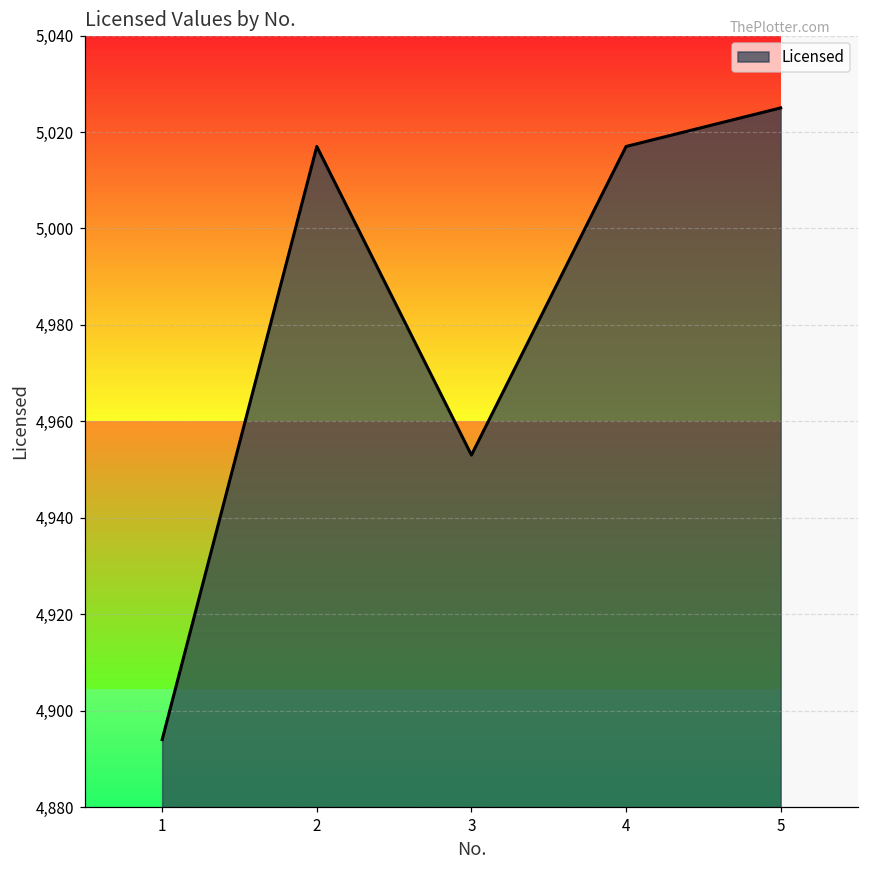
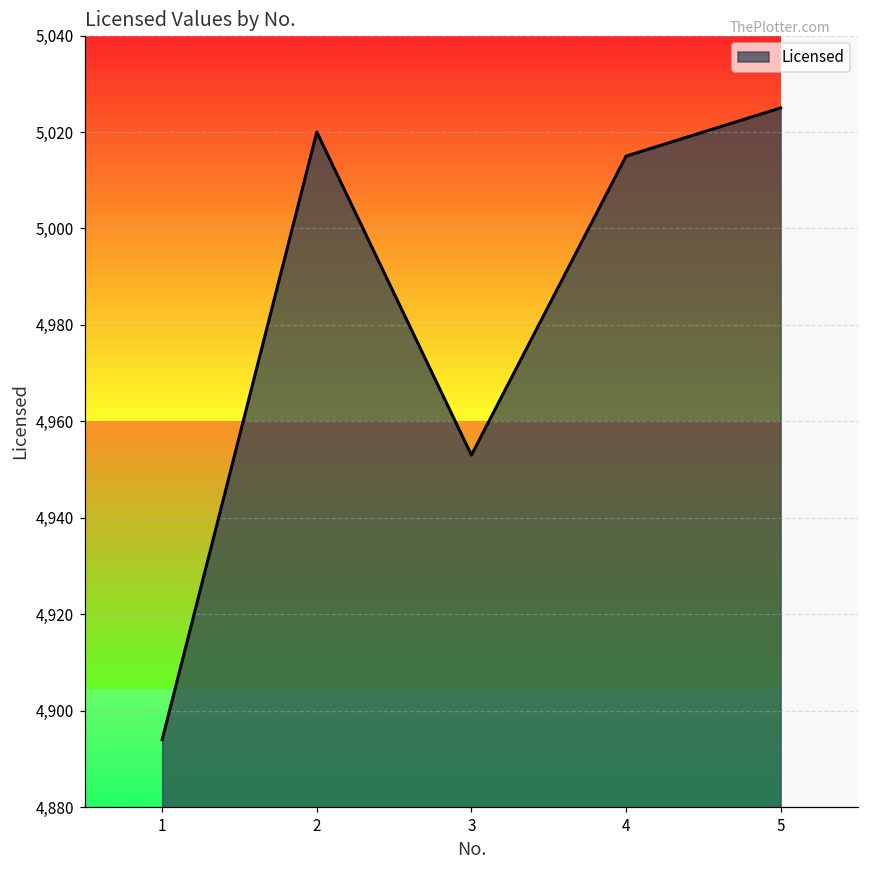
2: 5,017 -> 5,020
4: 5,017 -> 5,015
